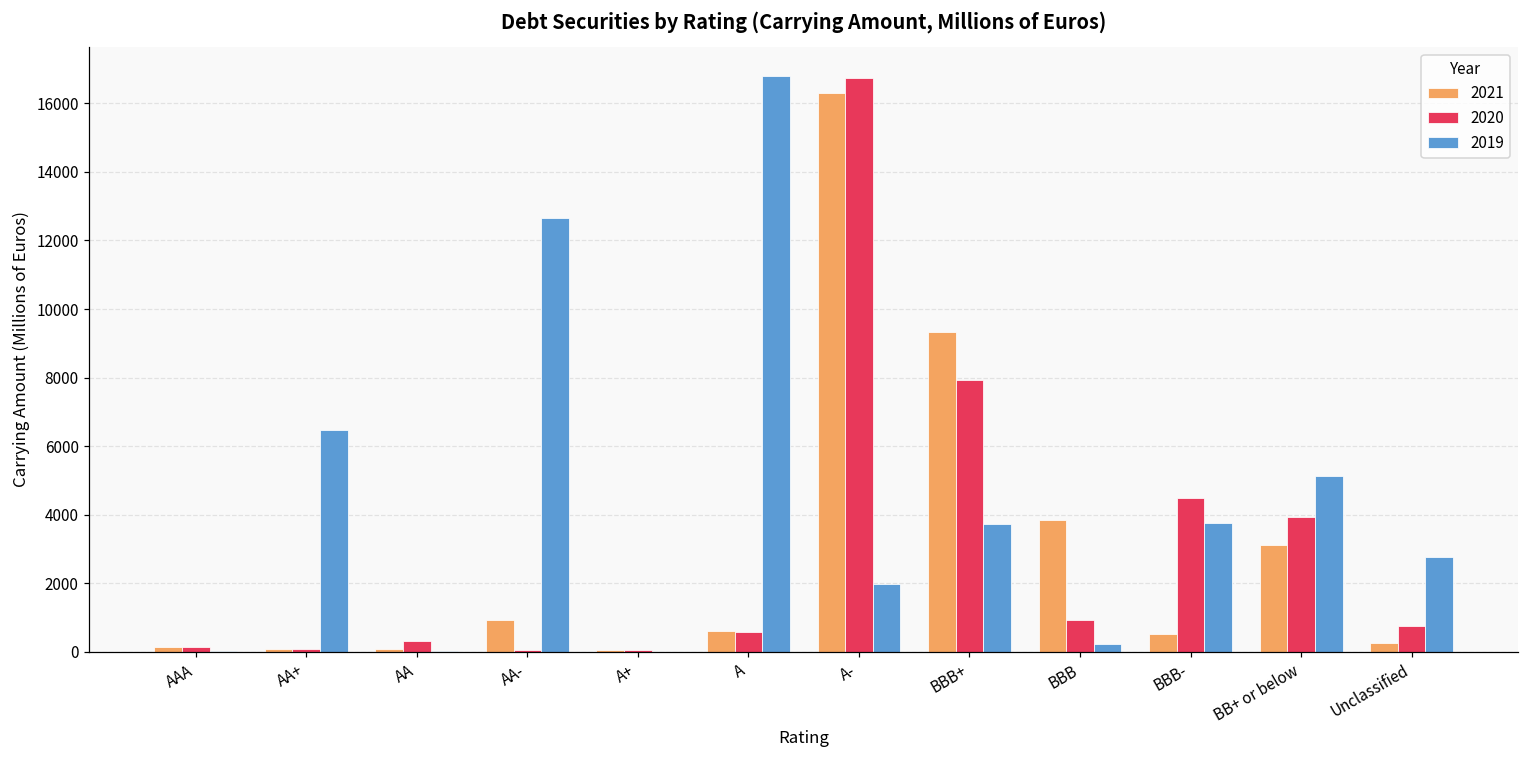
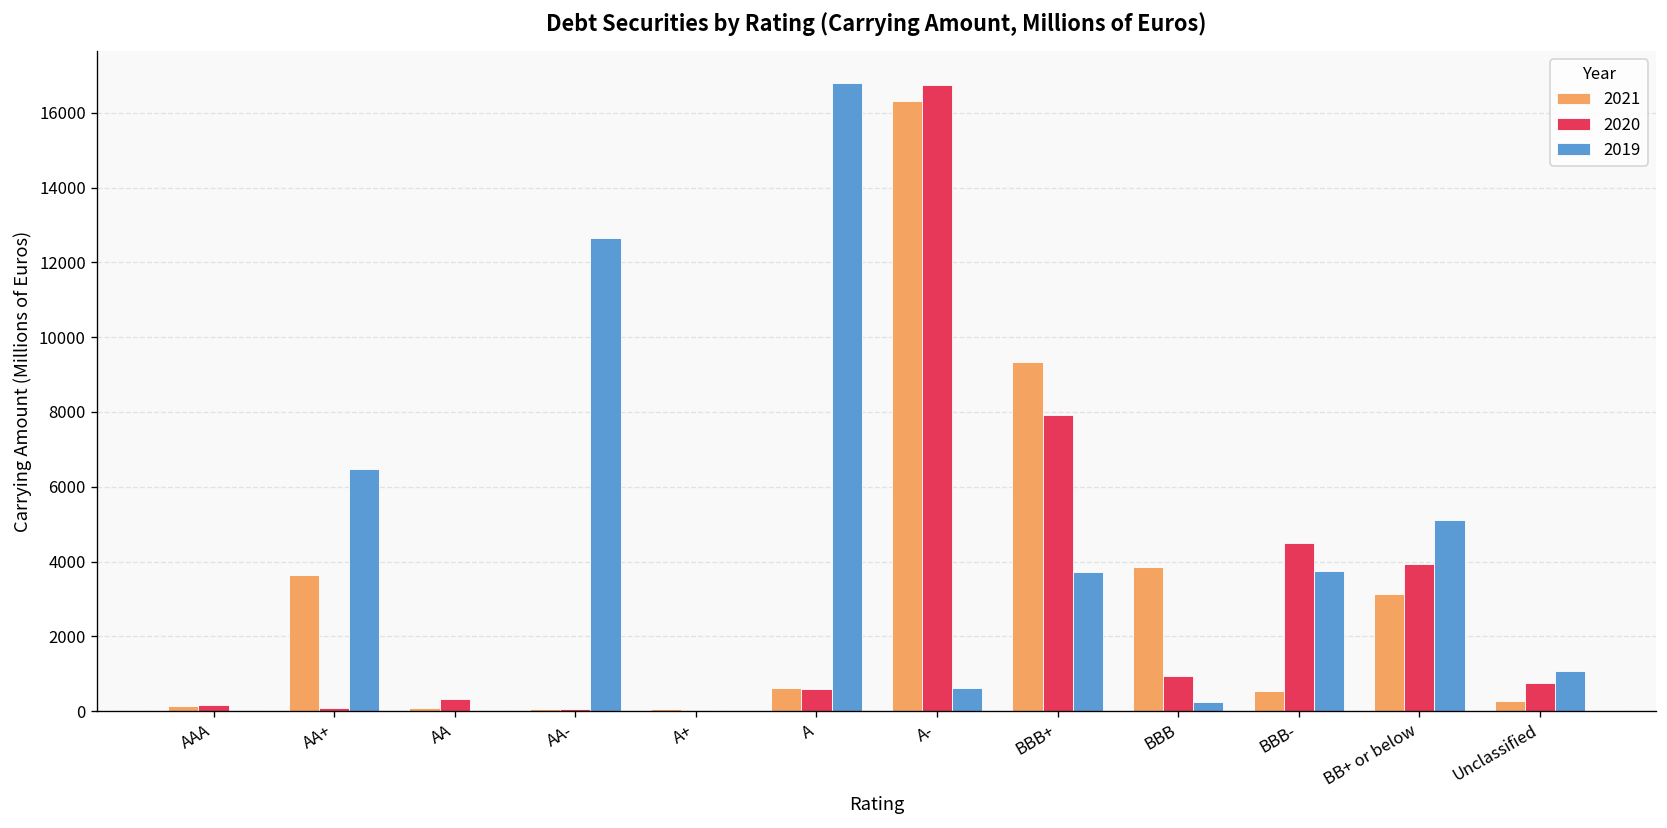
2021, AA+: 100 -> 3600
2021, AA-: 900 -> 100
2019, A-: 2000 -> 600
2019, Unclassified: 2800 -> 1100
